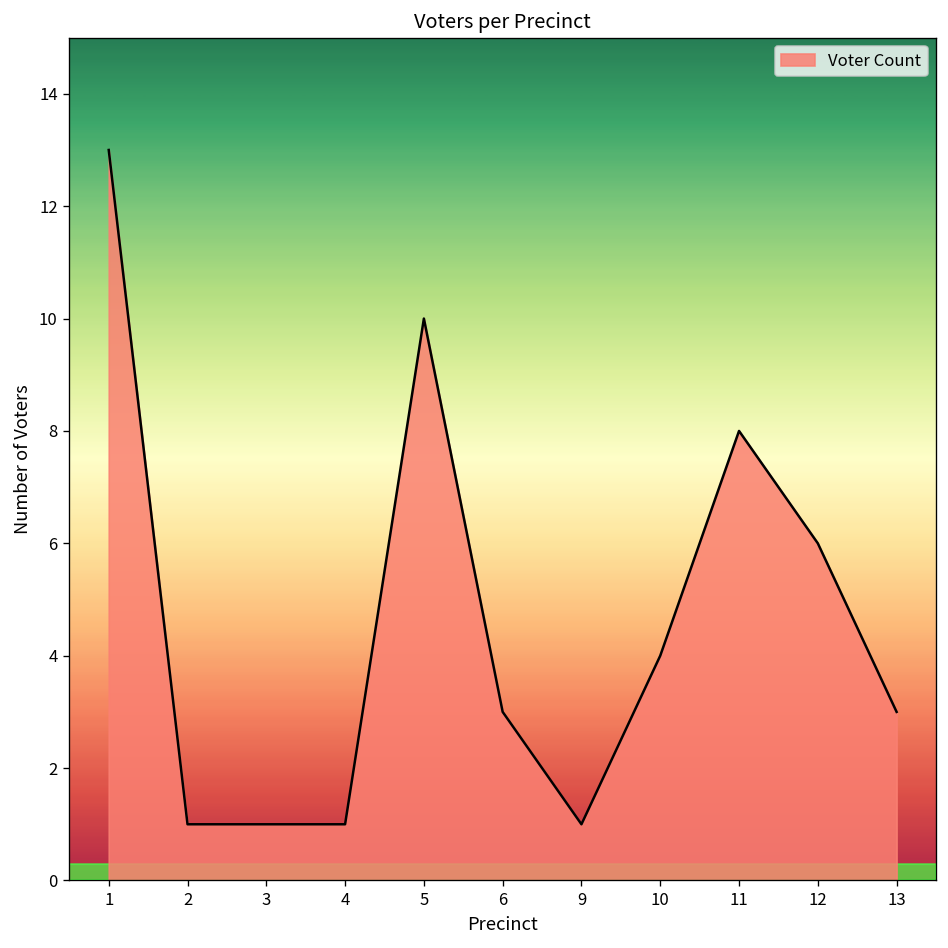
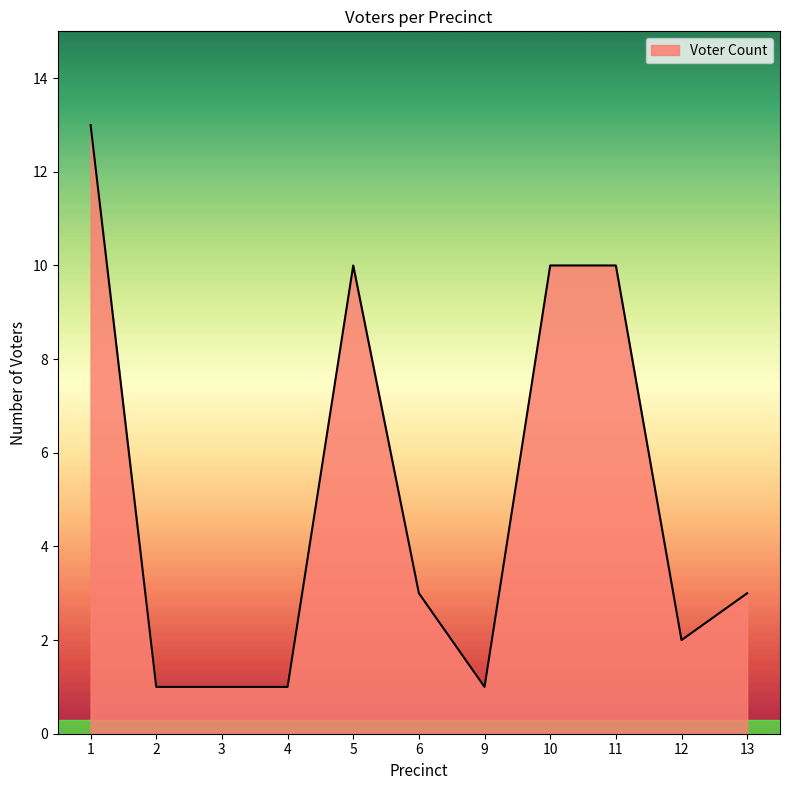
10: 4 -> 10
11: 8 -> 10
12: 6 -> 2
